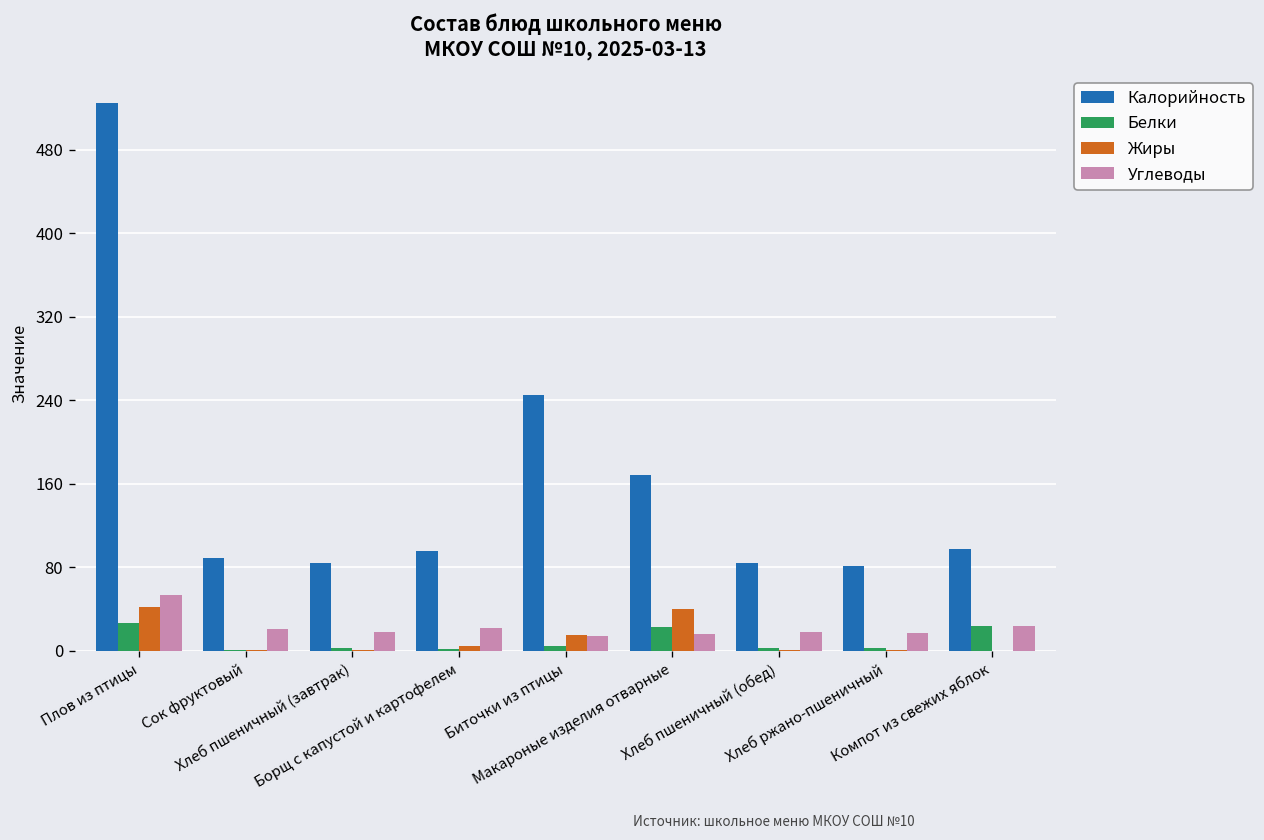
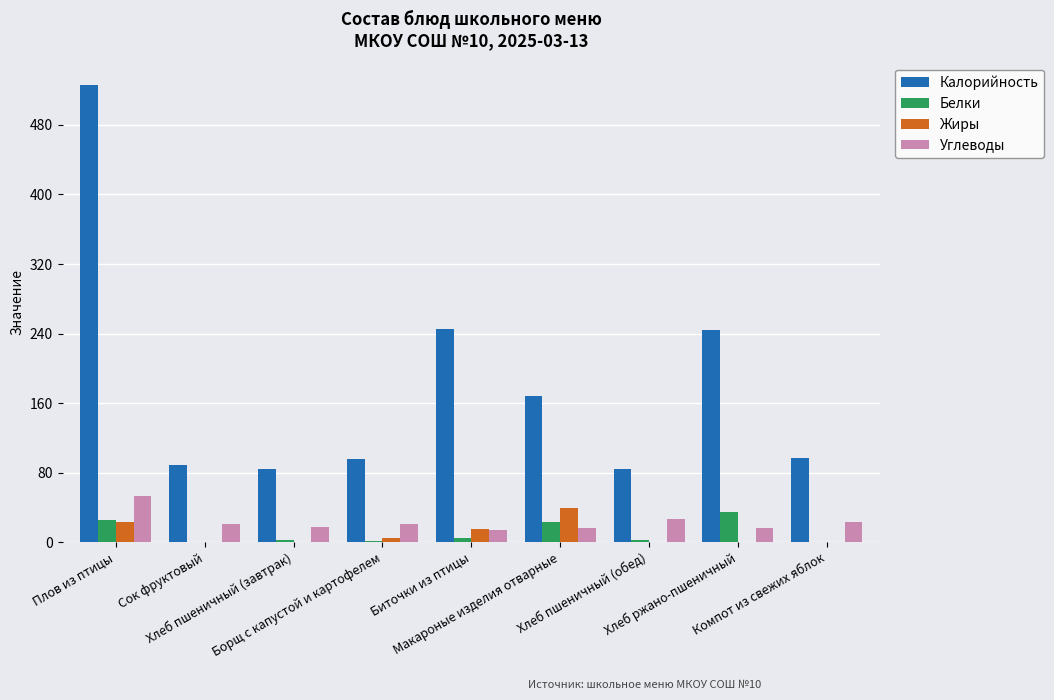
Жиры, Плов из птицы: 40 -> 20
Углеводы, Хлеб пшеничный (обед): 20 -> 30
Калорийность, Хлеб ржано-пшеничный: 80 -> 240
Белки, Хлеб ржано-пшеничный: 0 -> 30
Белки, Компот из свежих яблок: 20 -> 0
